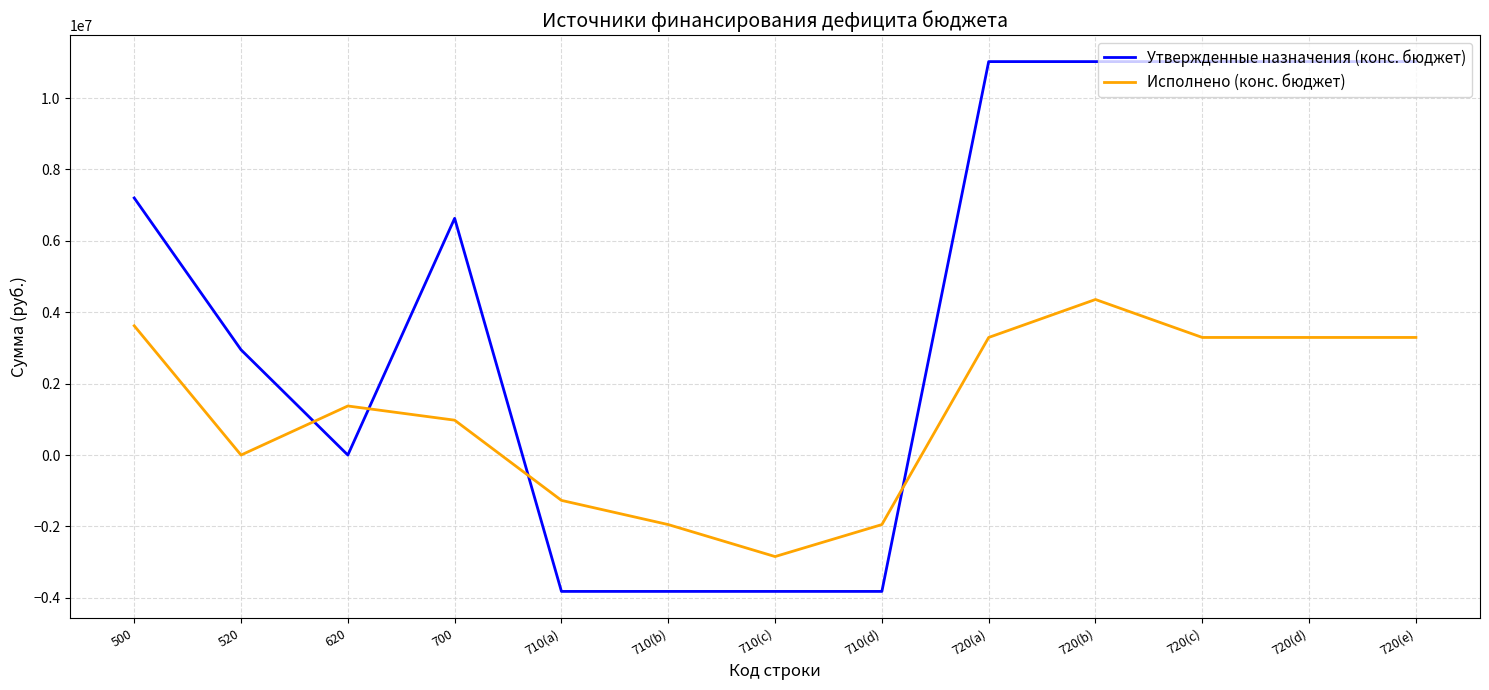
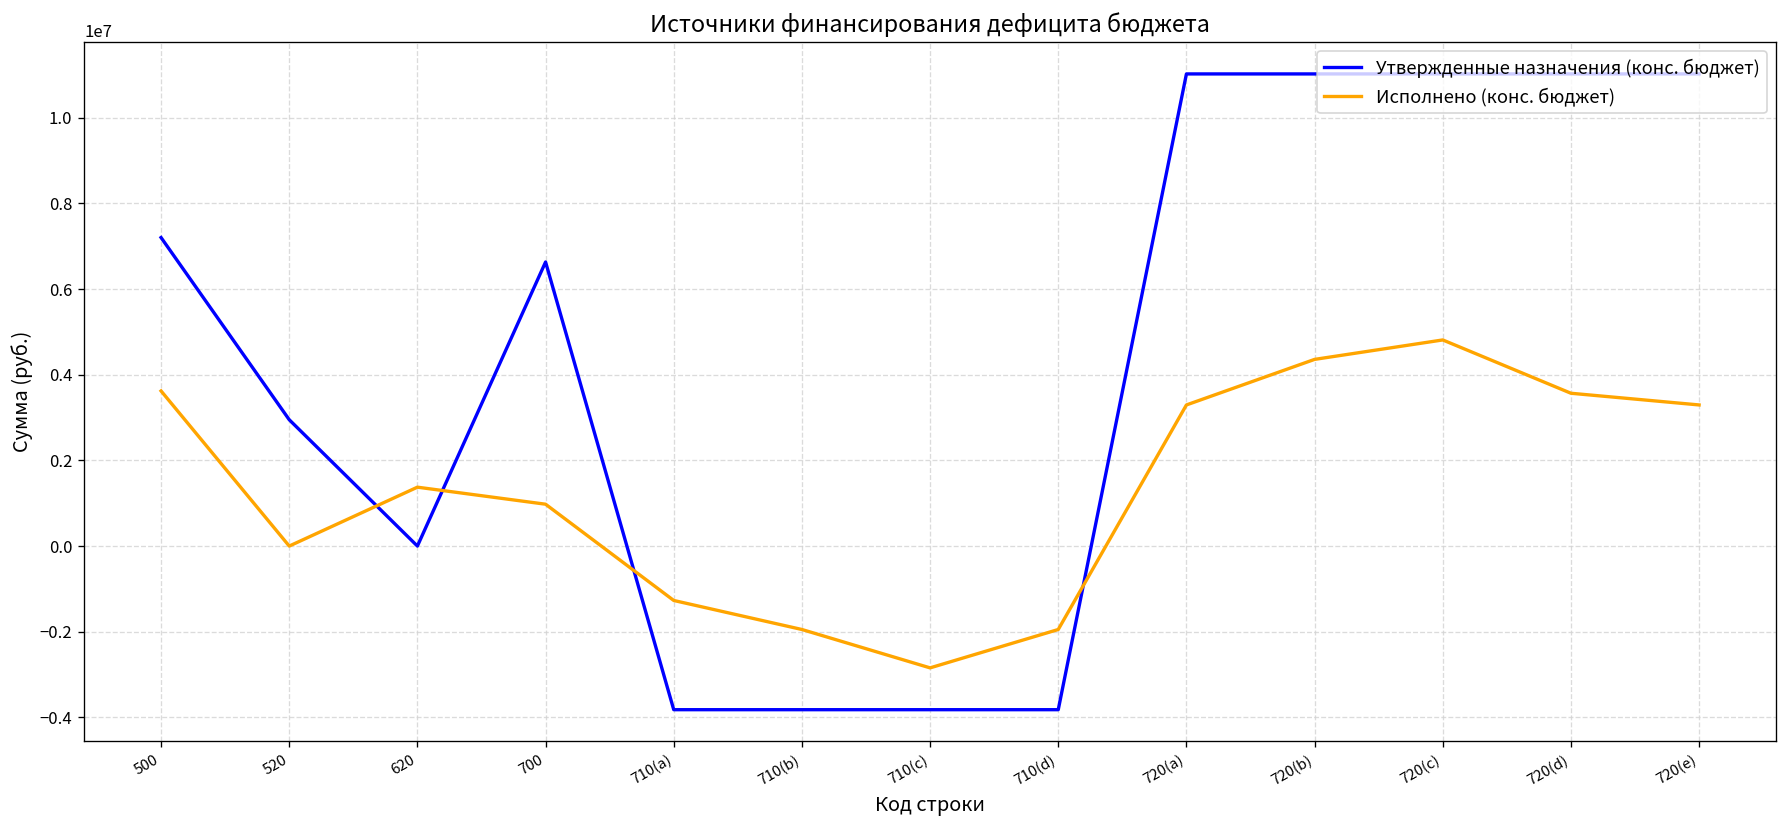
Исполнено (конс. бюджет), 720(c): 3300000 -> 4800000
Исполнено (конс. бюджет), 720(d): 3300000 -> 3600000
